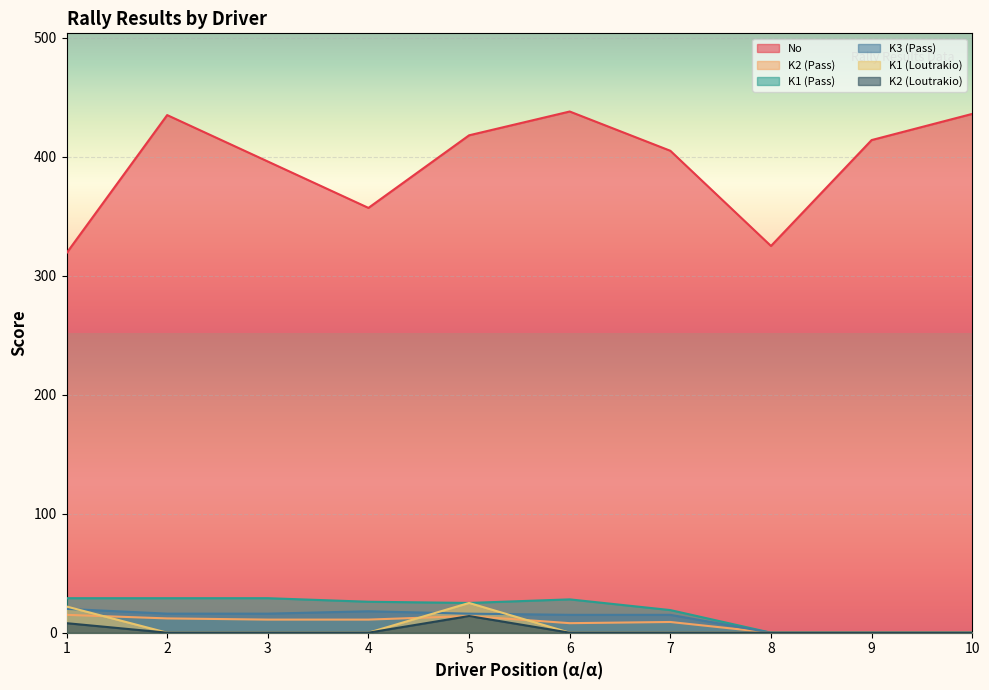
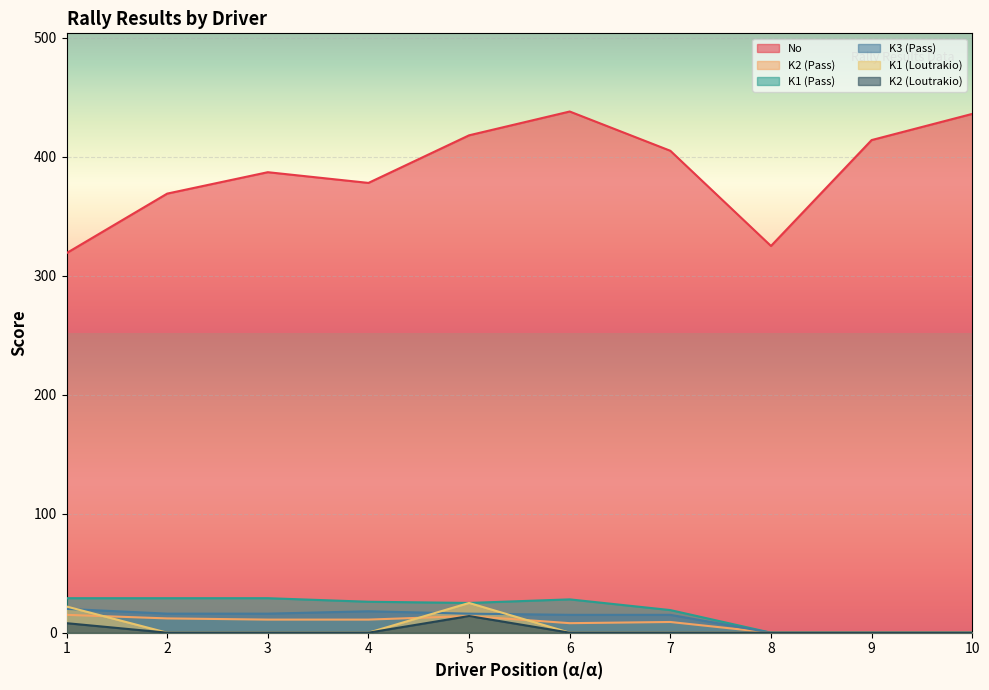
No, 2: 435 -> 369
No, 3: 396 -> 387
No, 4: 357 -> 378
